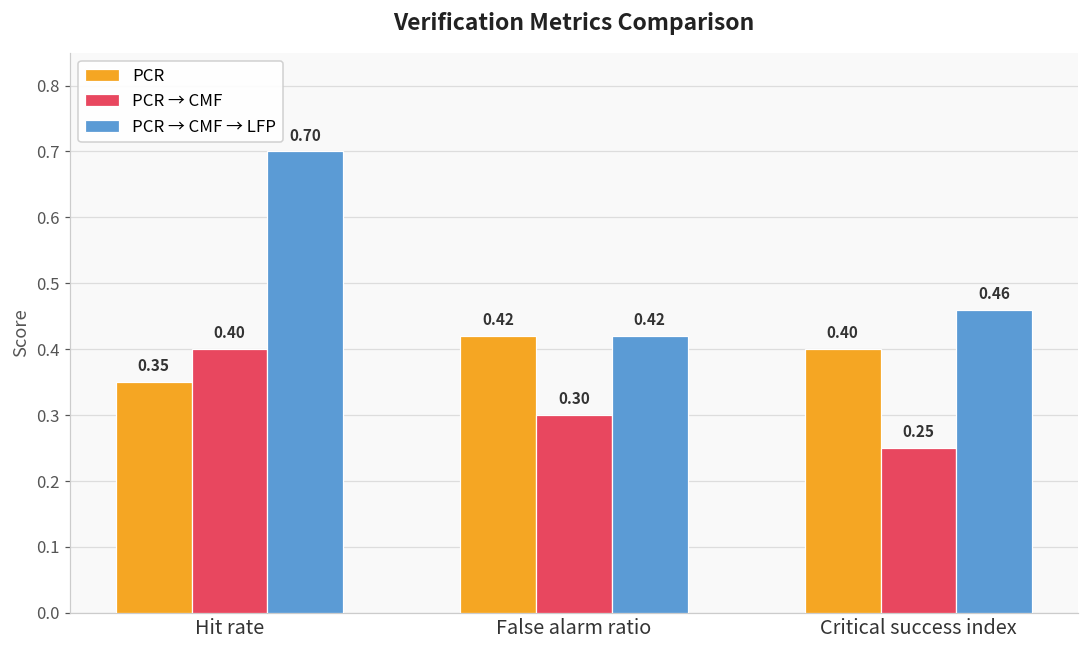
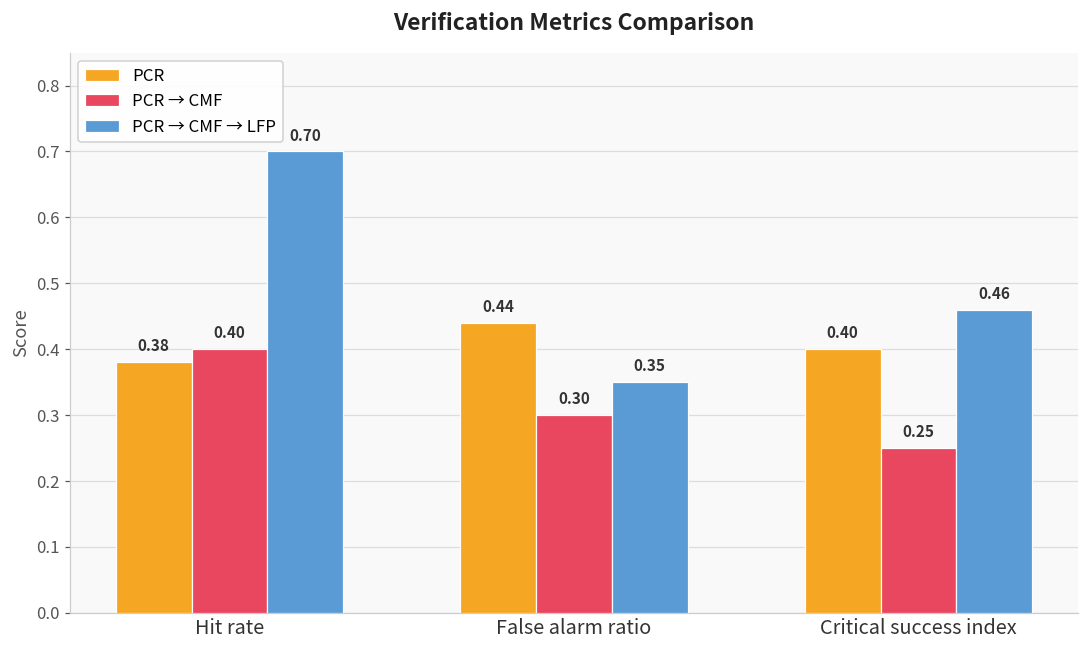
PCR, Hit rate: 0.35 -> 0.38
PCR, False alarm ratio: 0.42 -> 0.44
PCR → CMF → LFP, False alarm ratio: 0.42 -> 0.35
